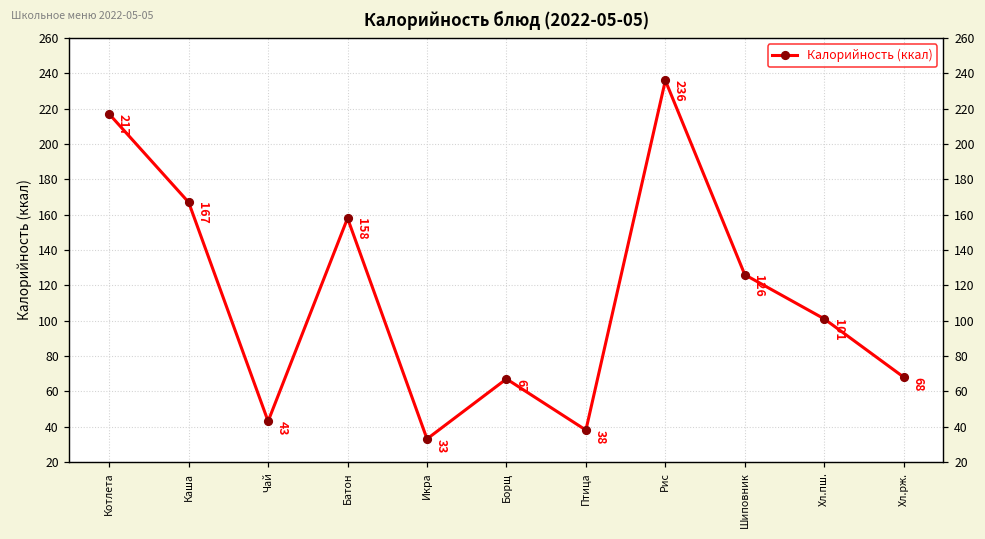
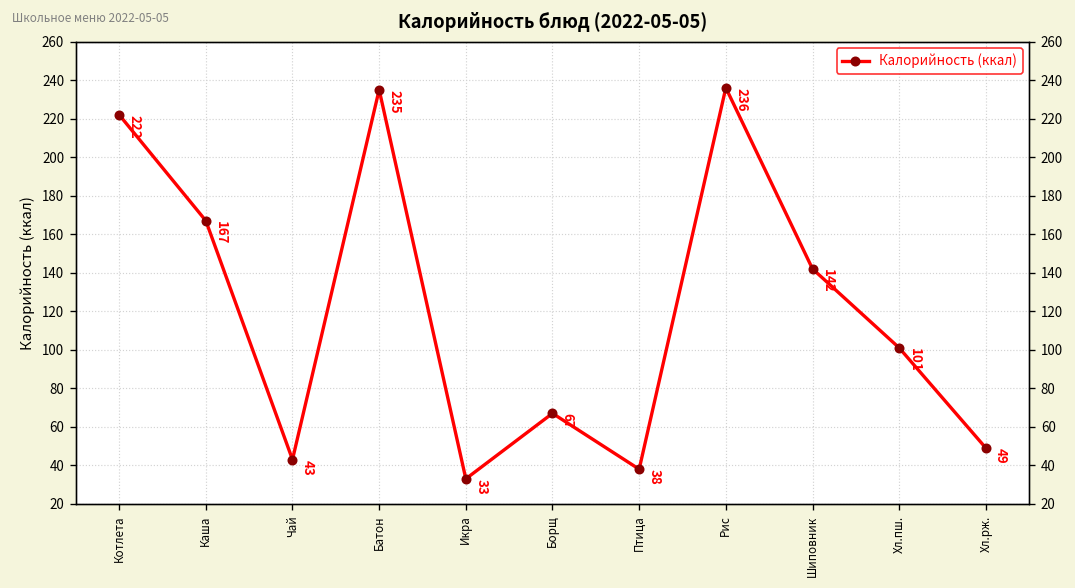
Котлета: 217 -> 222
Батон: 158 -> 235
Шиповник: 126 -> 142
Хл.рж.: 68 -> 49
